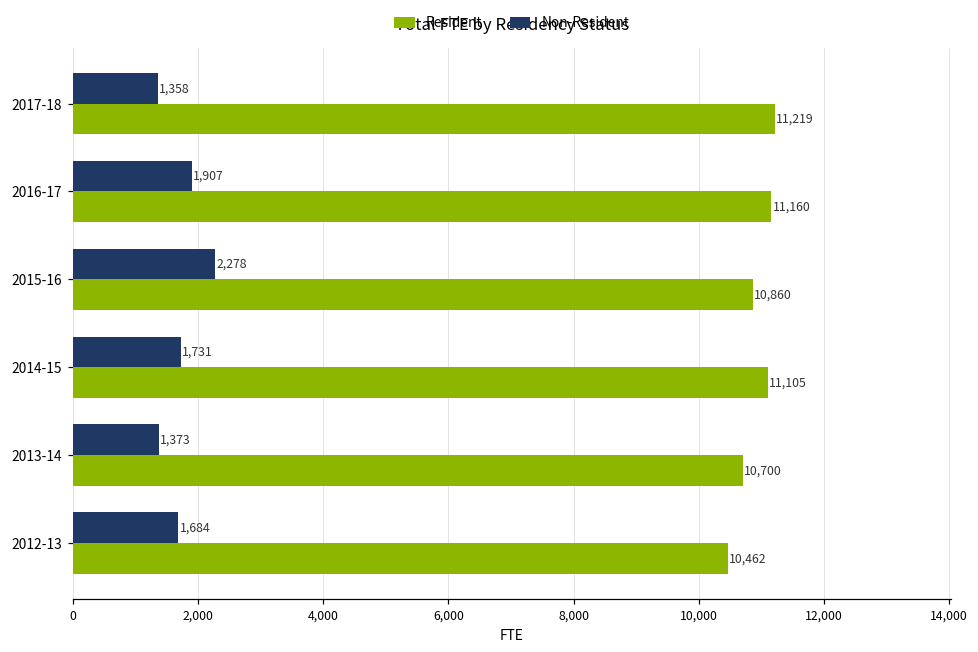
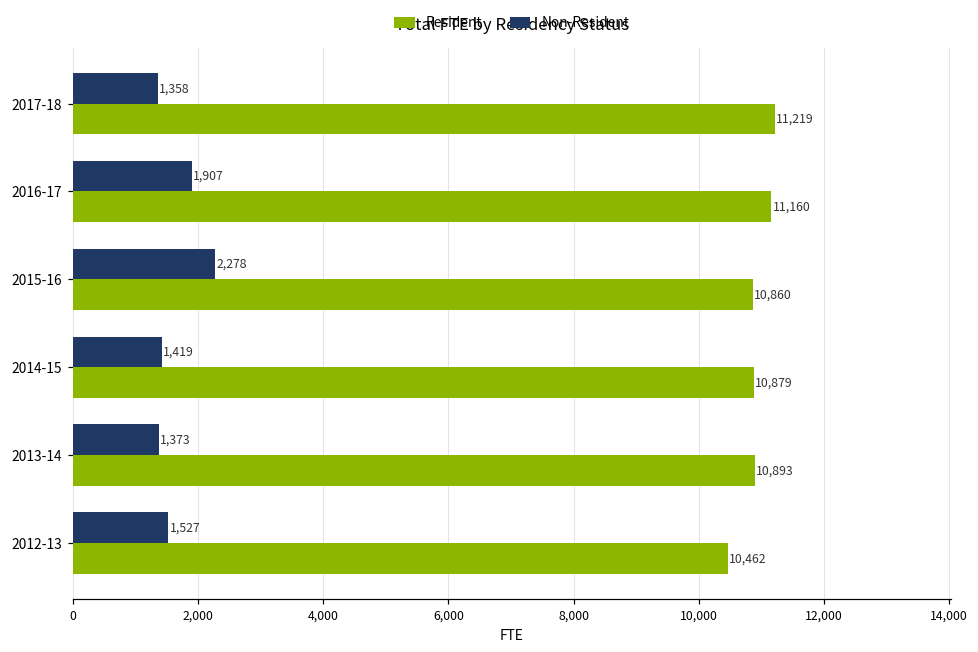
Non-Resident, 2014-15: 1,731 -> 1,419
Resident, 2014-15: 11,105 -> 10,879
Resident, 2013-14: 10,700 -> 10,893
Non-Resident, 2012-13: 1,684 -> 1,527
